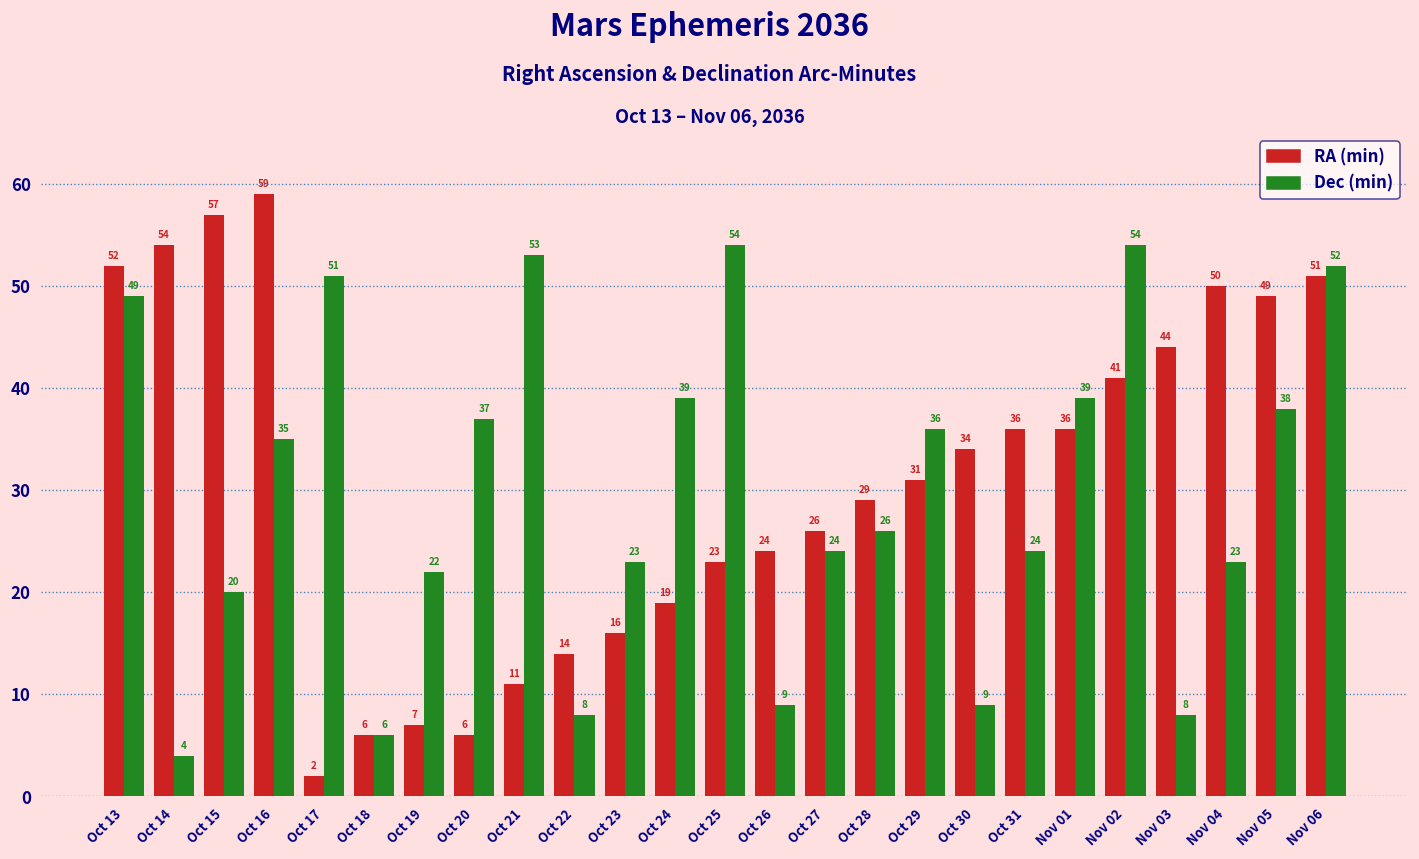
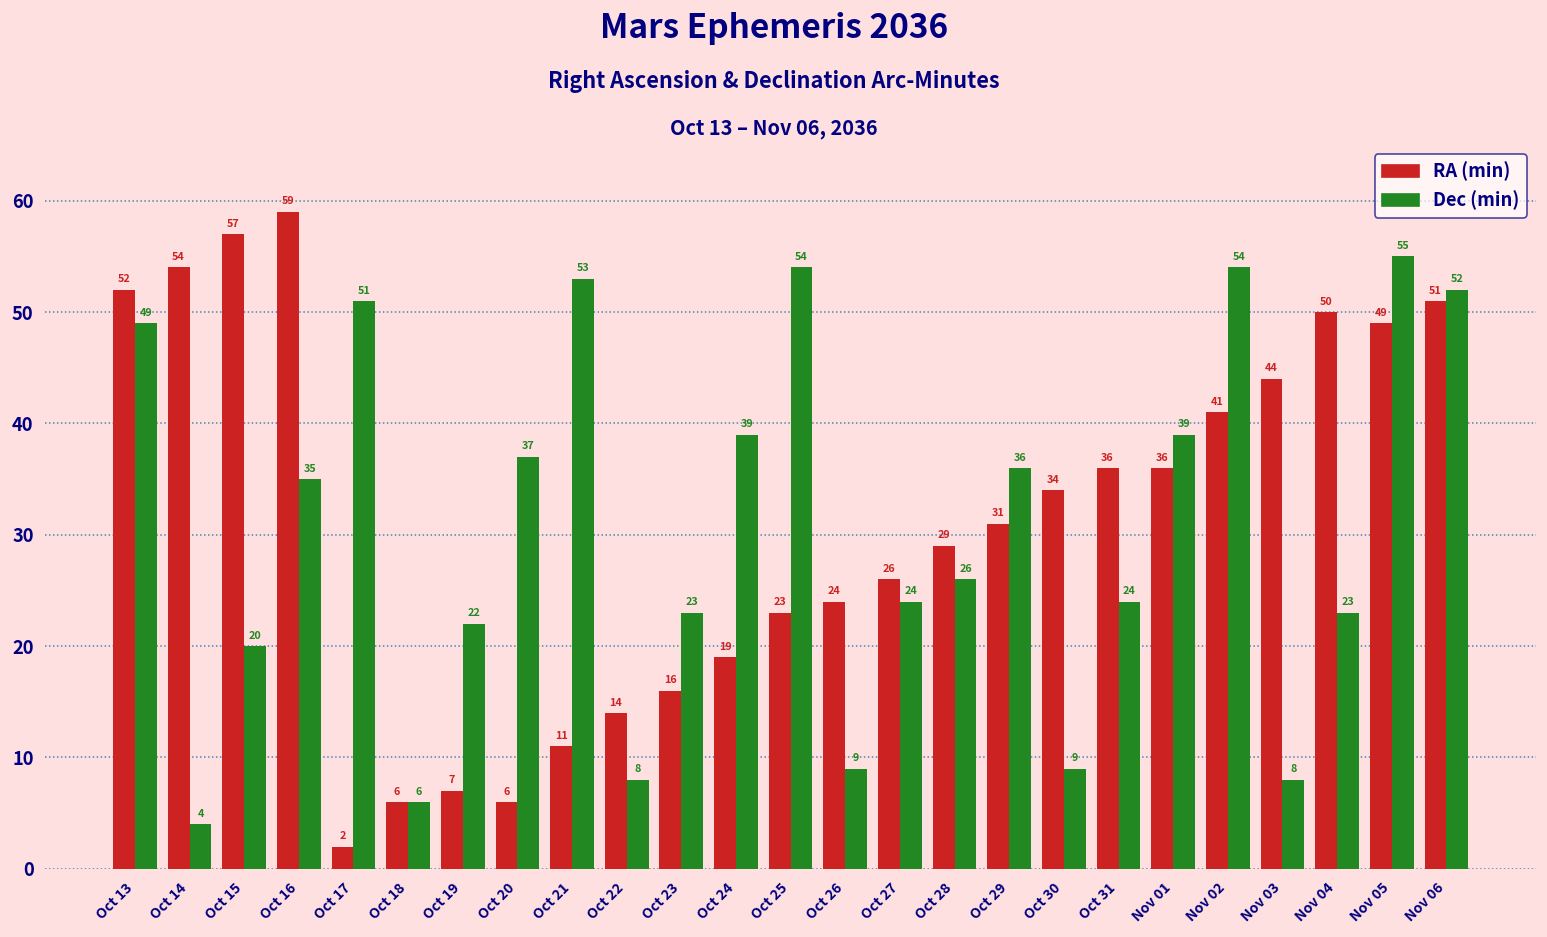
Dec (min), Nov 05: 38 -> 55
